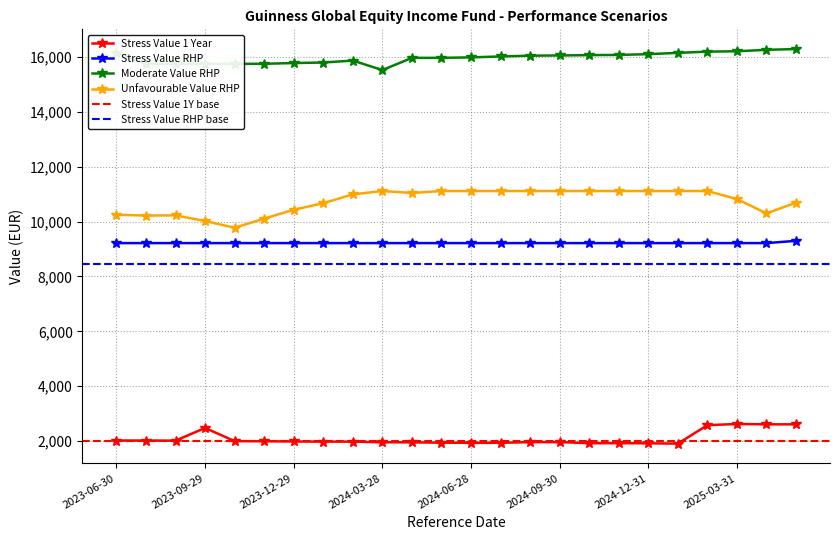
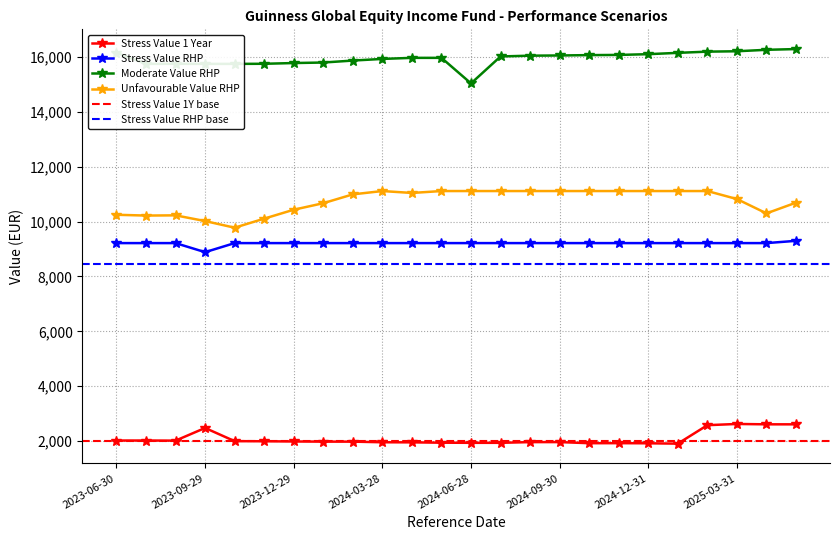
Stress Value RHP, 2023-09-29: 9,200 -> 8,900
Moderate Value RHP, 2024-03-28: 15,500 -> 15,900
Moderate Value RHP, 2024-06-28: 16,000 -> 15,000
